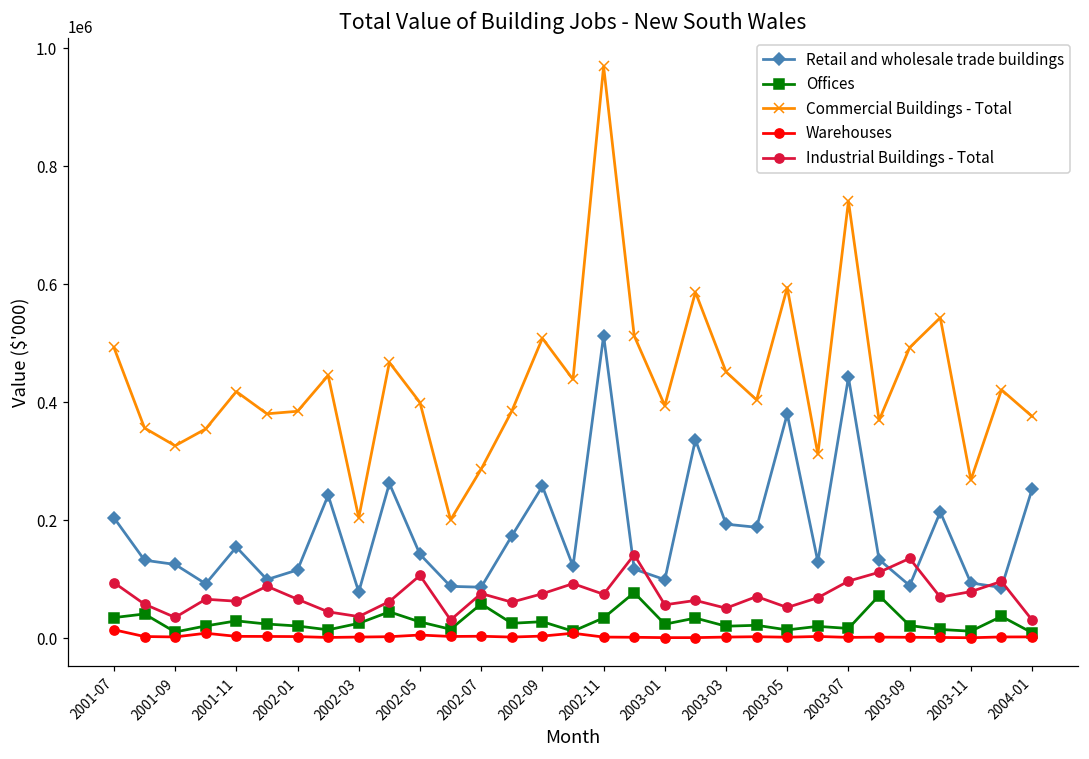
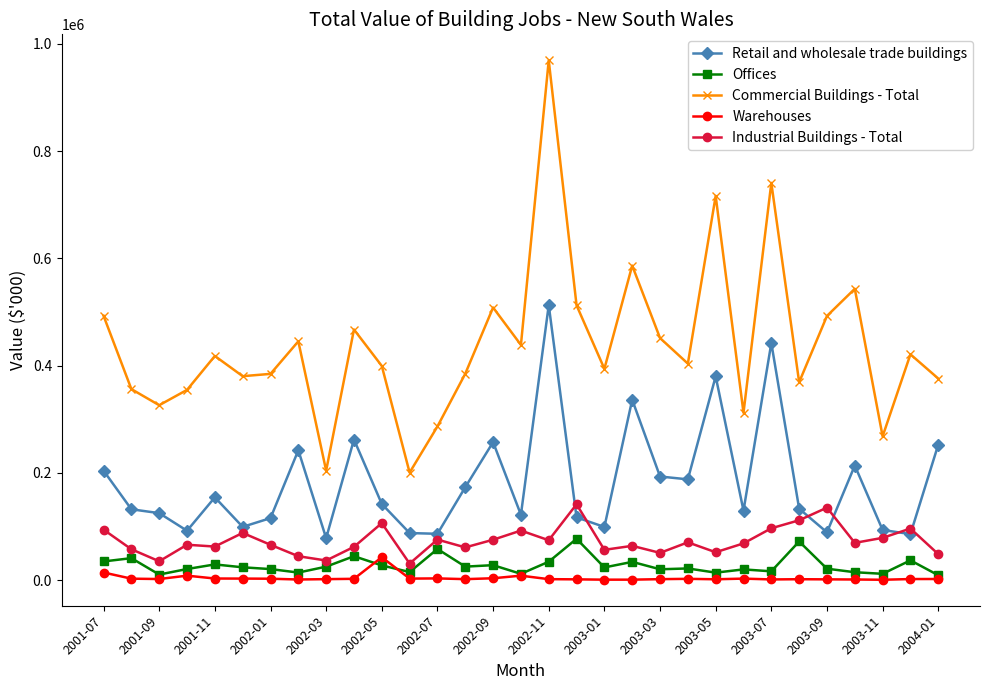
Warehouses, 2002-05: 10000 -> 40000
Commercial Buildings - Total, 2003-05: 590000 -> 720000
Industrial Buildings - Total, 2004-01: 30000 -> 50000
